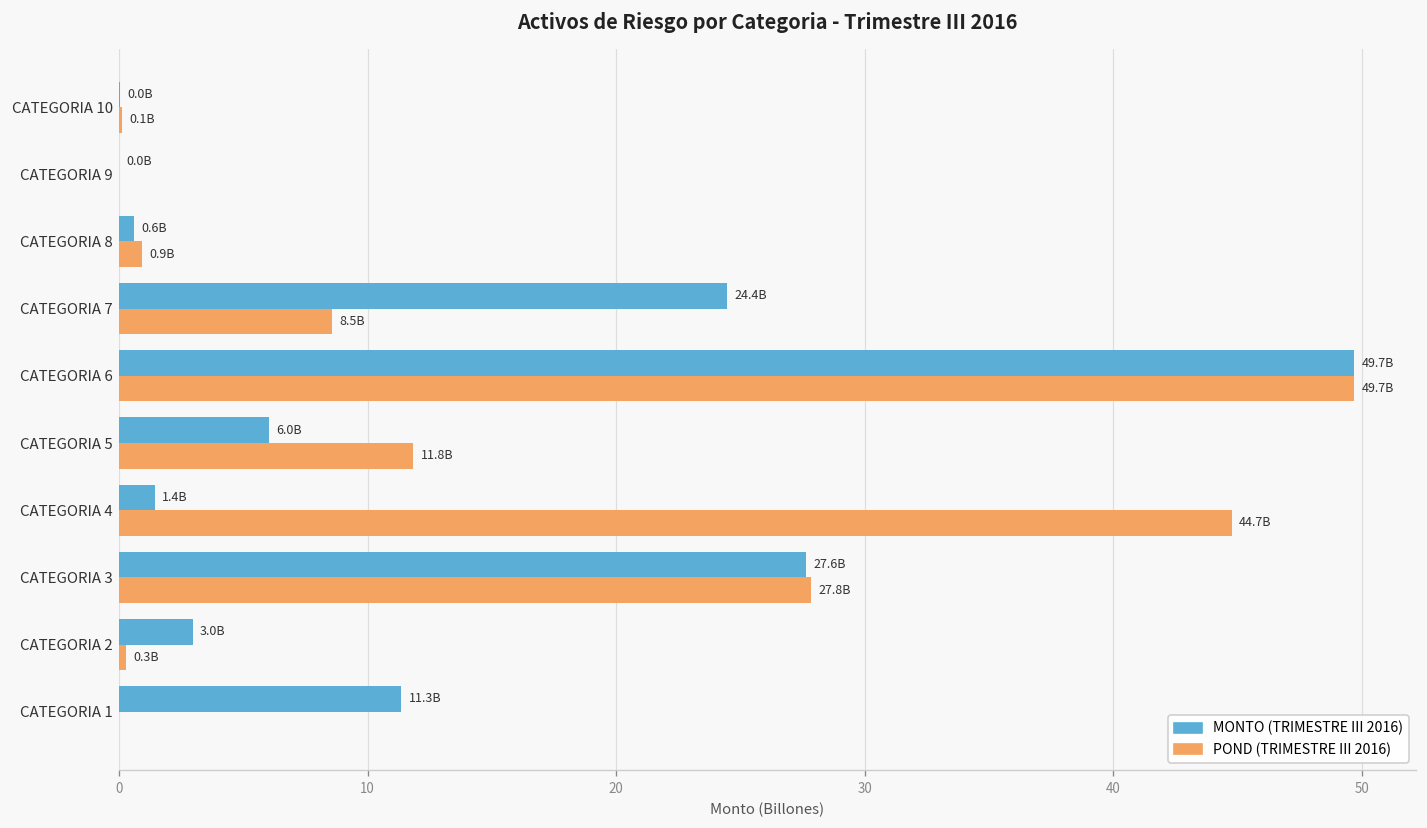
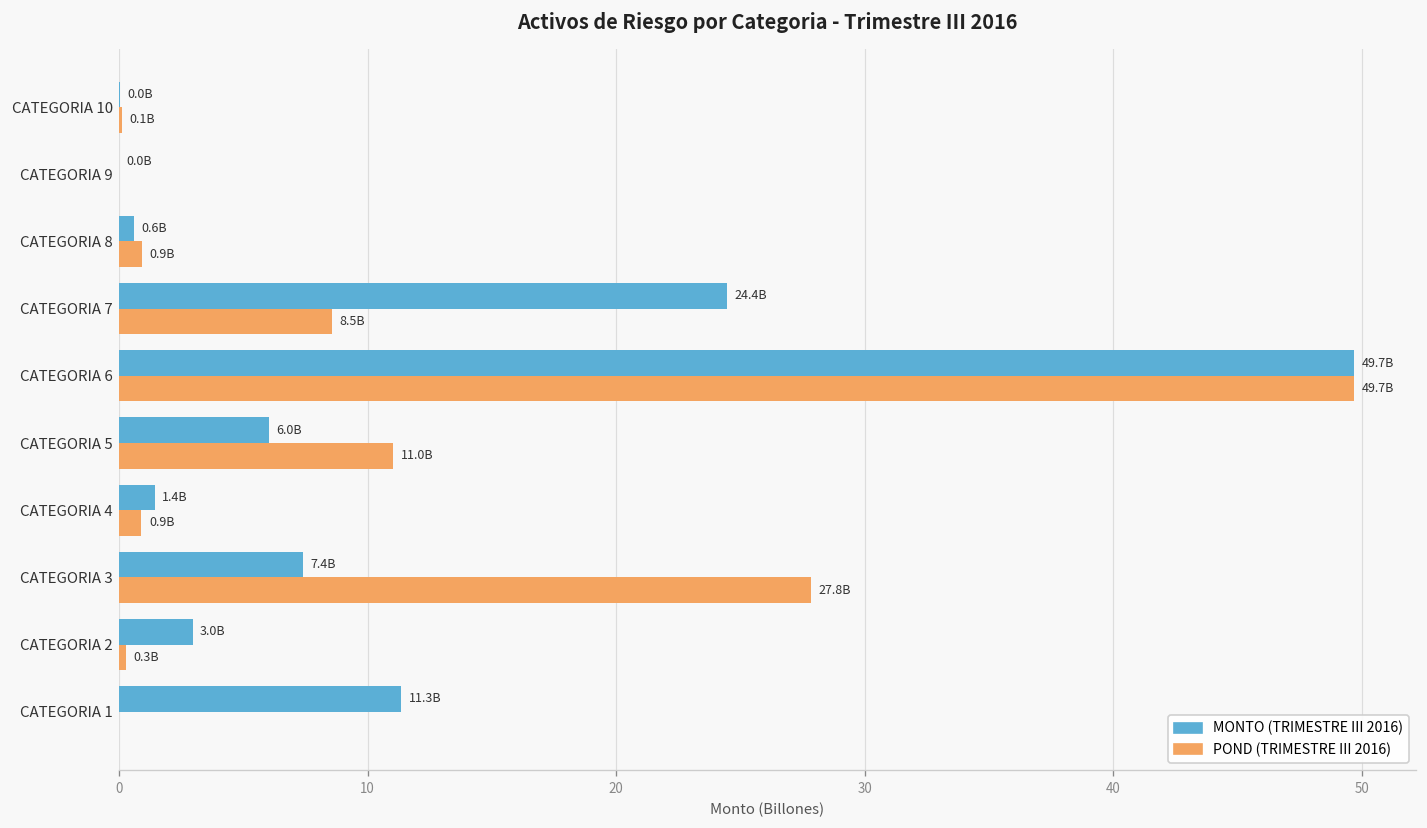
POND (TRIMESTRE III 2016), CATEGORIA 5: 11.8B -> 11.0B
POND (TRIMESTRE III 2016), CATEGORIA 4: 44.7B -> 0.9B
MONTO (TRIMESTRE III 2016), CATEGORIA 3: 27.6B -> 7.4B
